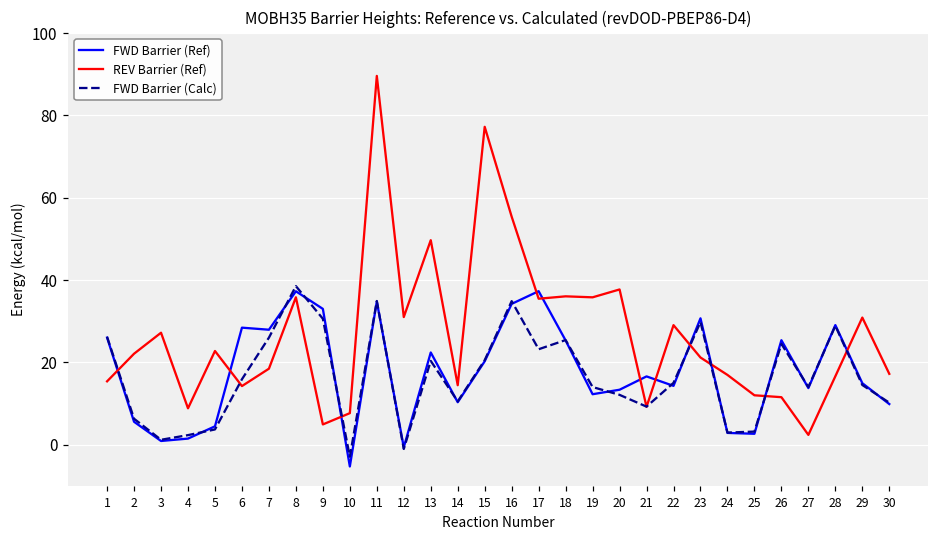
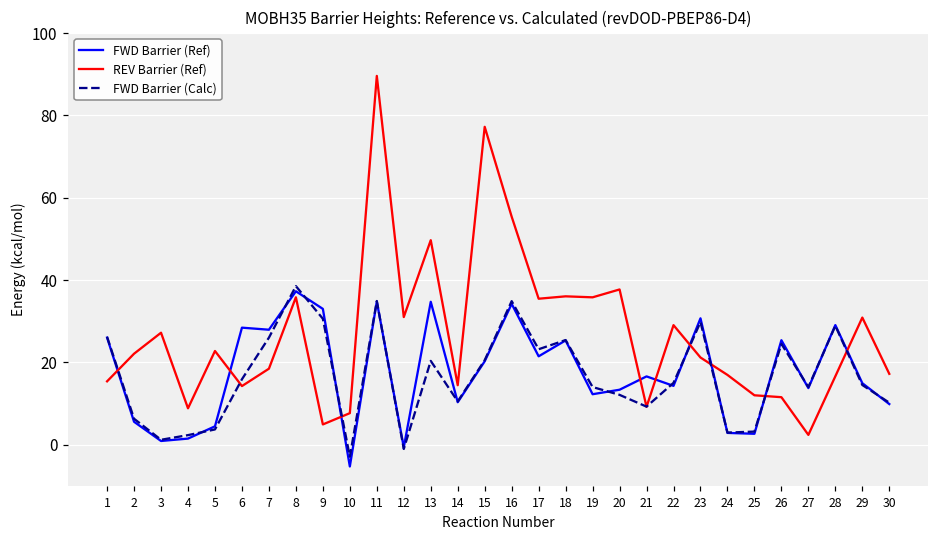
FWD Barrier (Ref), 13: 22 -> 35
FWD Barrier (Ref), 17: 37 -> 21
